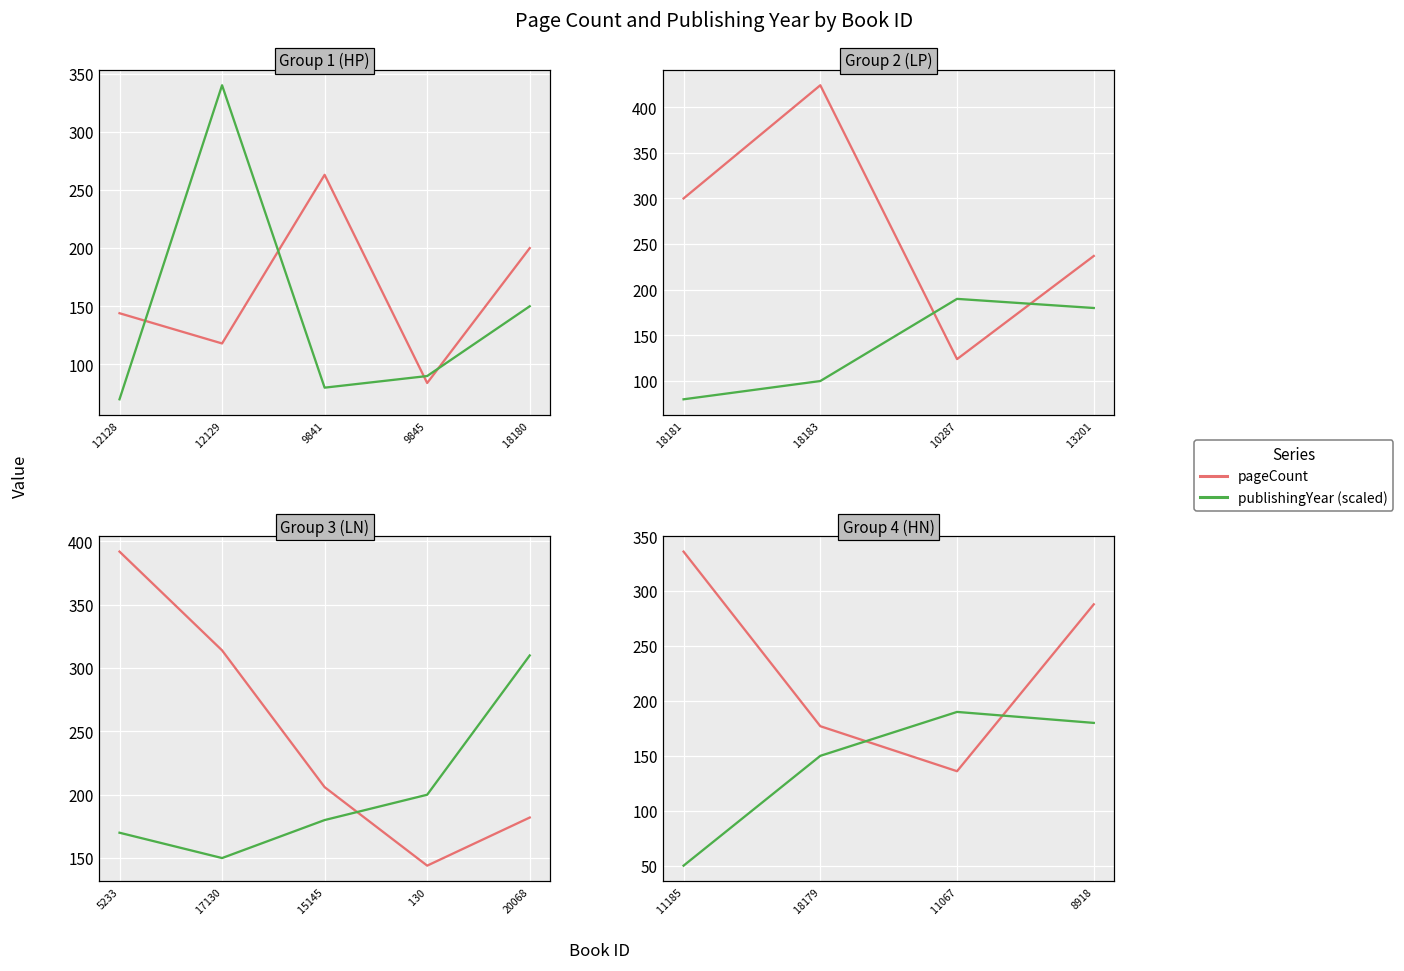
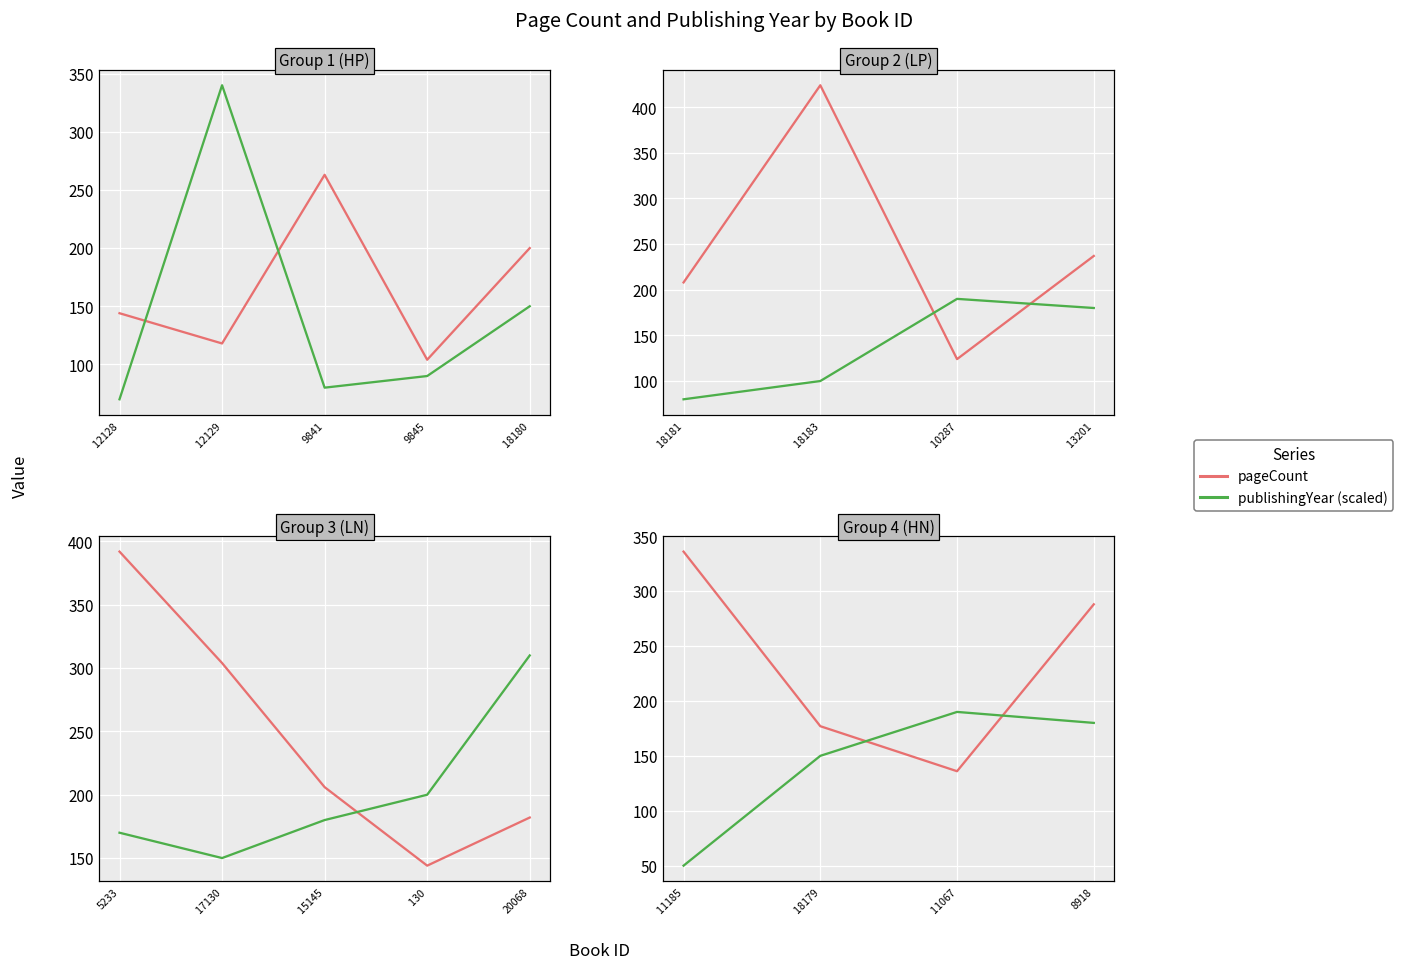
Group 1 (HP), pageCount, 9845: 84 -> 104
Group 2 (LP), pageCount, 18181: 300 -> 210
Group 3 (LN), pageCount, 17130: 314 -> 304
